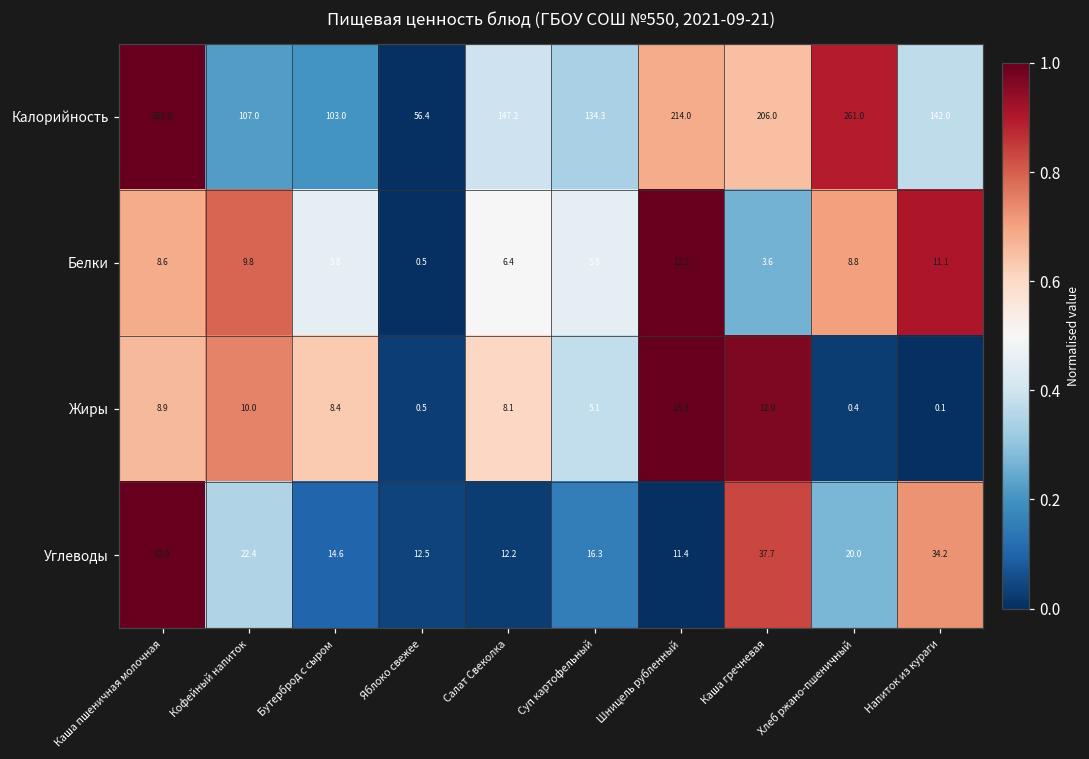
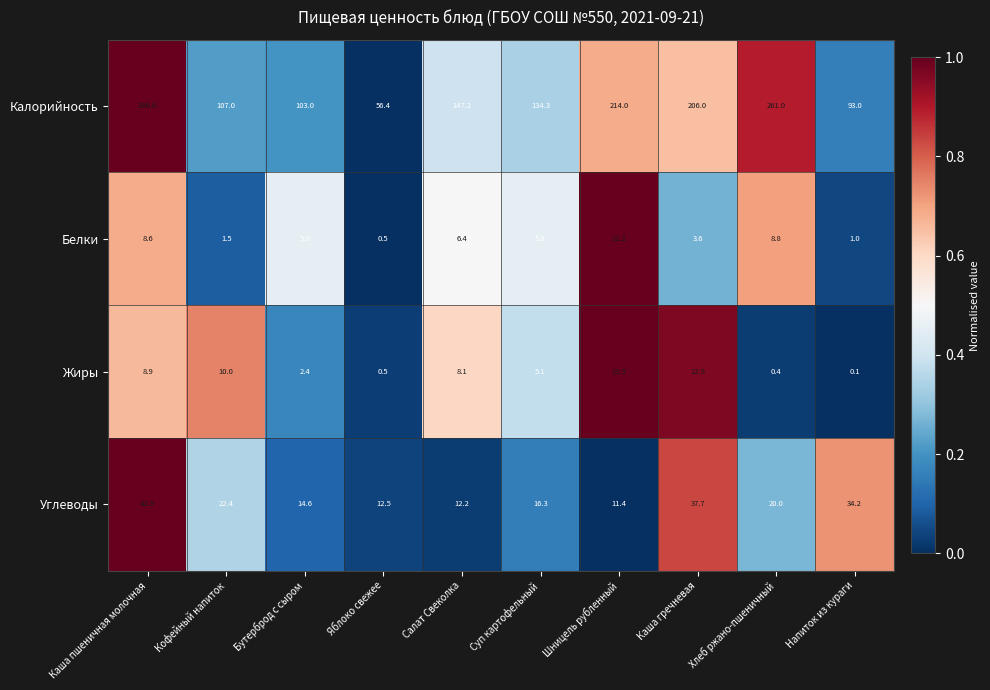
Калорийность, Напиток из кураги: 142.0 -> 93.0
Белки, Кофейный напиток: 9.8 -> 1.5
Белки, Напиток из кураги: 11.1 -> 1.0
Жиры, Бутерброд с сыром: 8.4 -> 2.4
